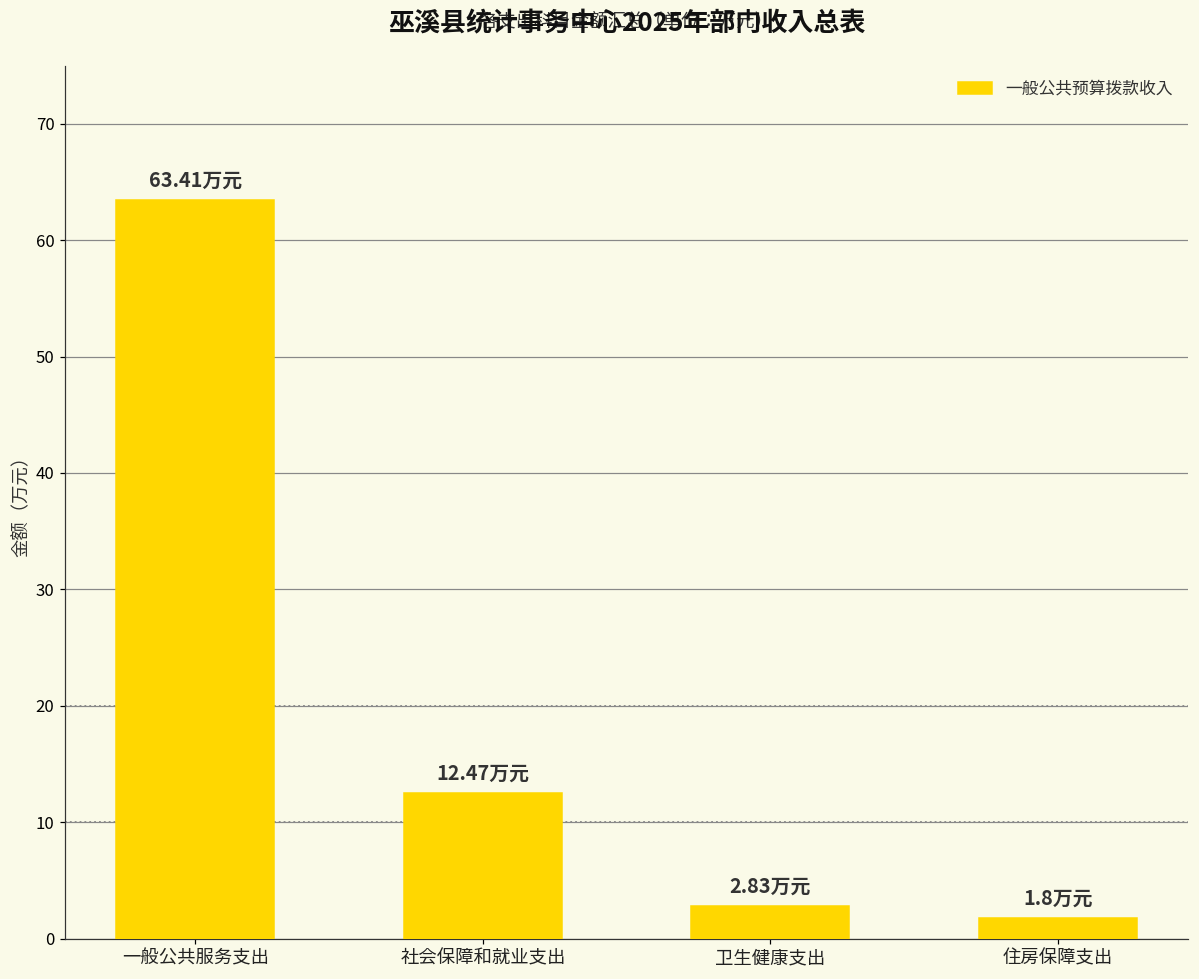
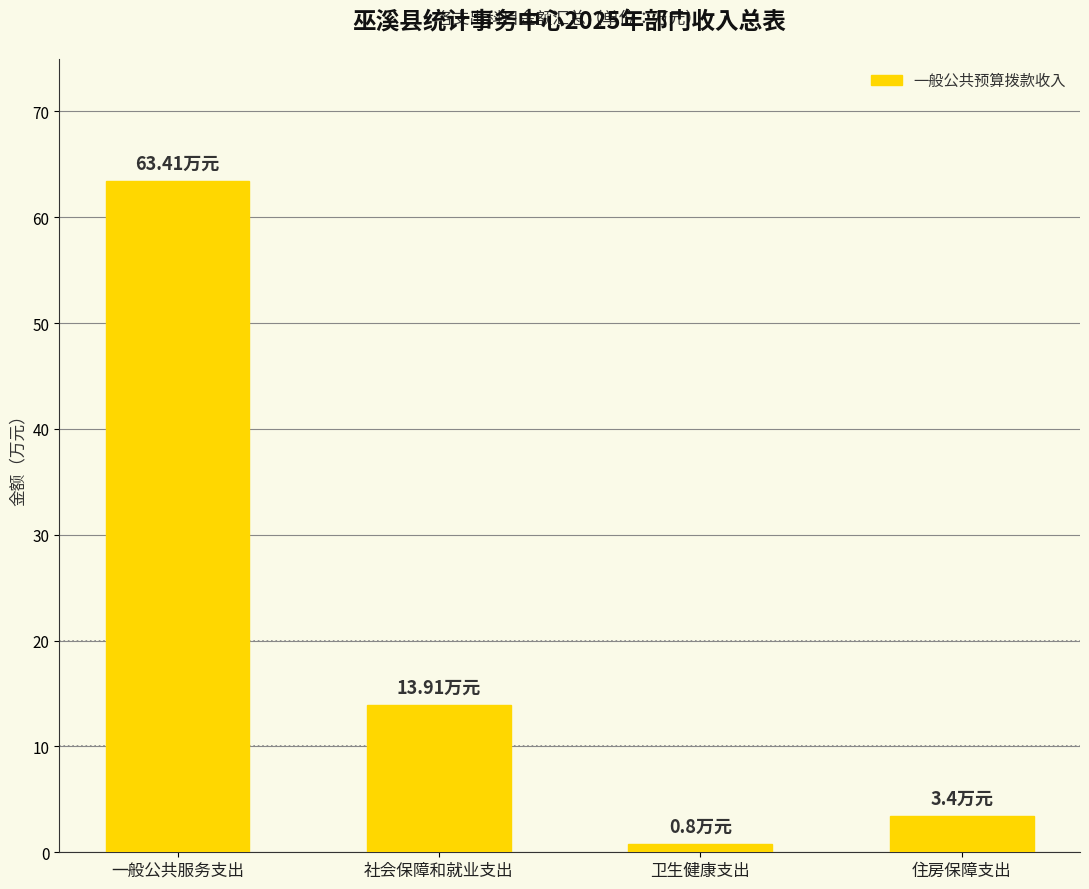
社会保障和就业支出: 12.47 -> 13.91
卫生健康支出: 2.83 -> 0.8
住房保障支出: 1.8 -> 3.4
